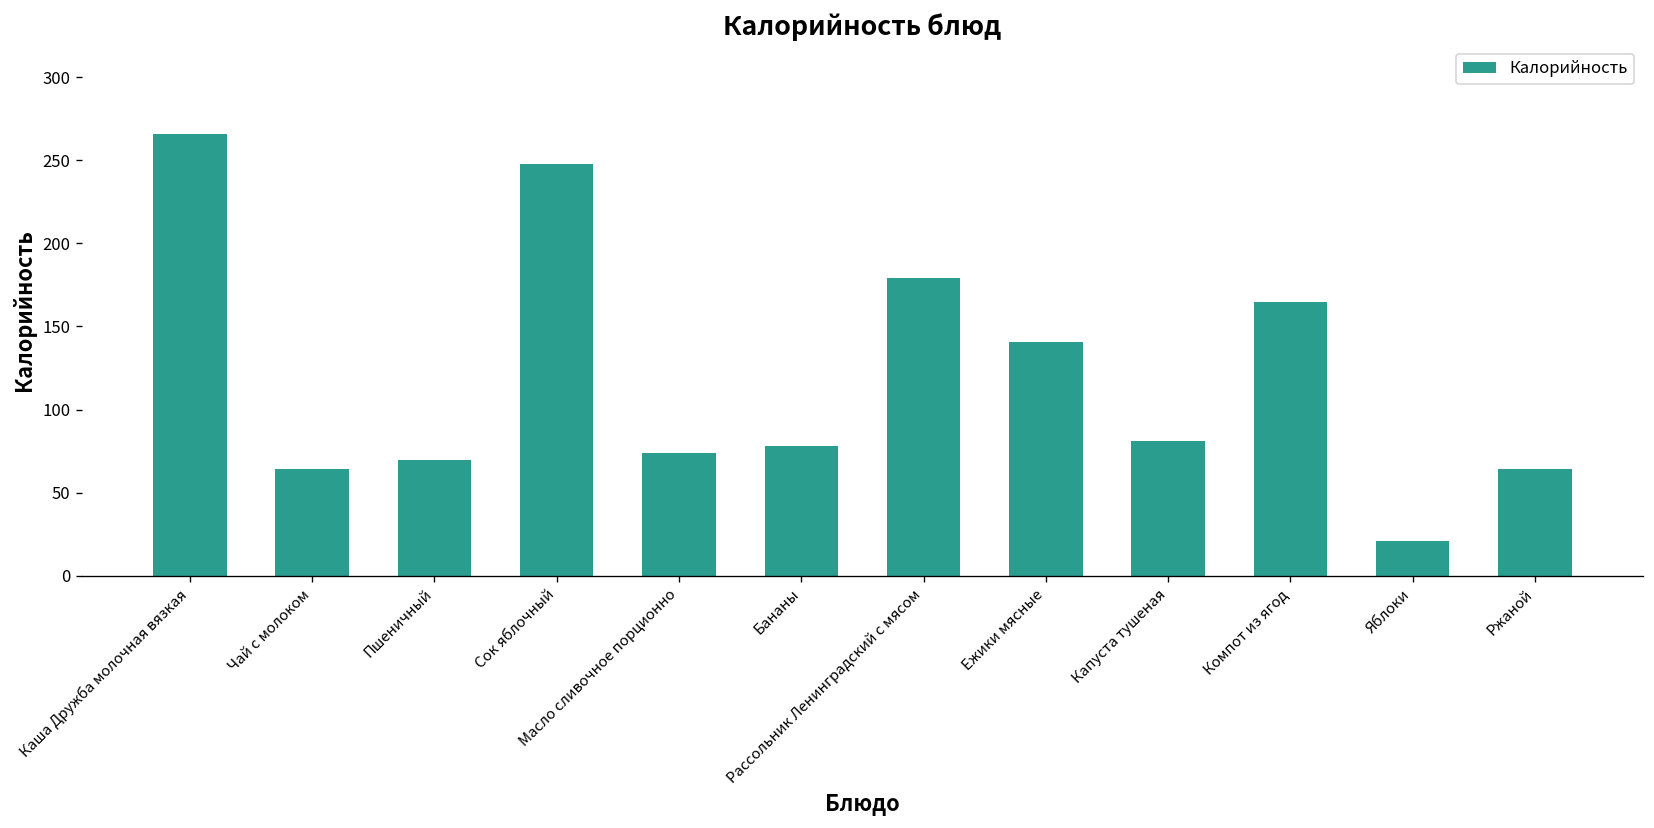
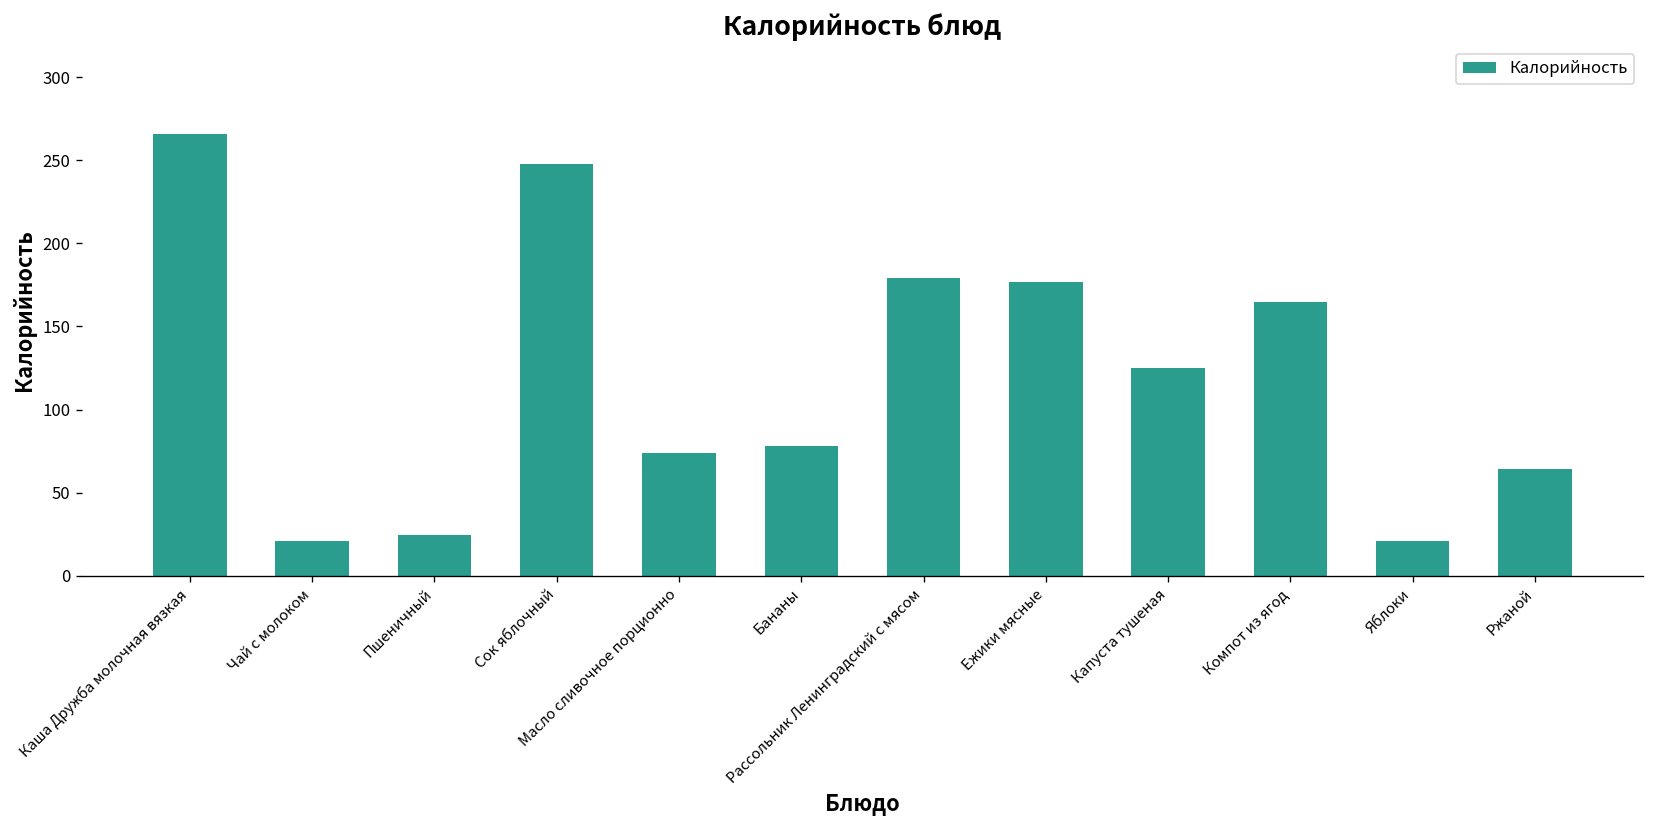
Чай с молоком: 64 -> 21
Пшеничный: 70 -> 25
Ежики мясные: 141 -> 177
Капуста тушеная: 81 -> 125
